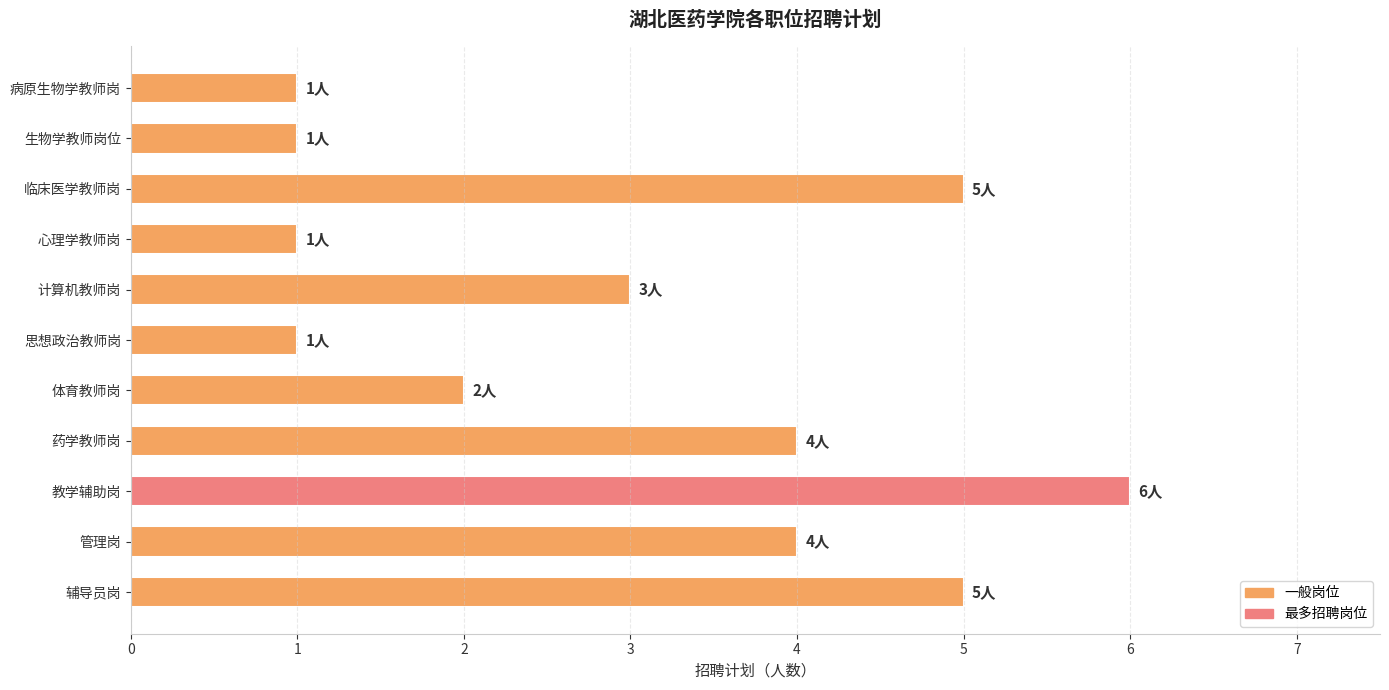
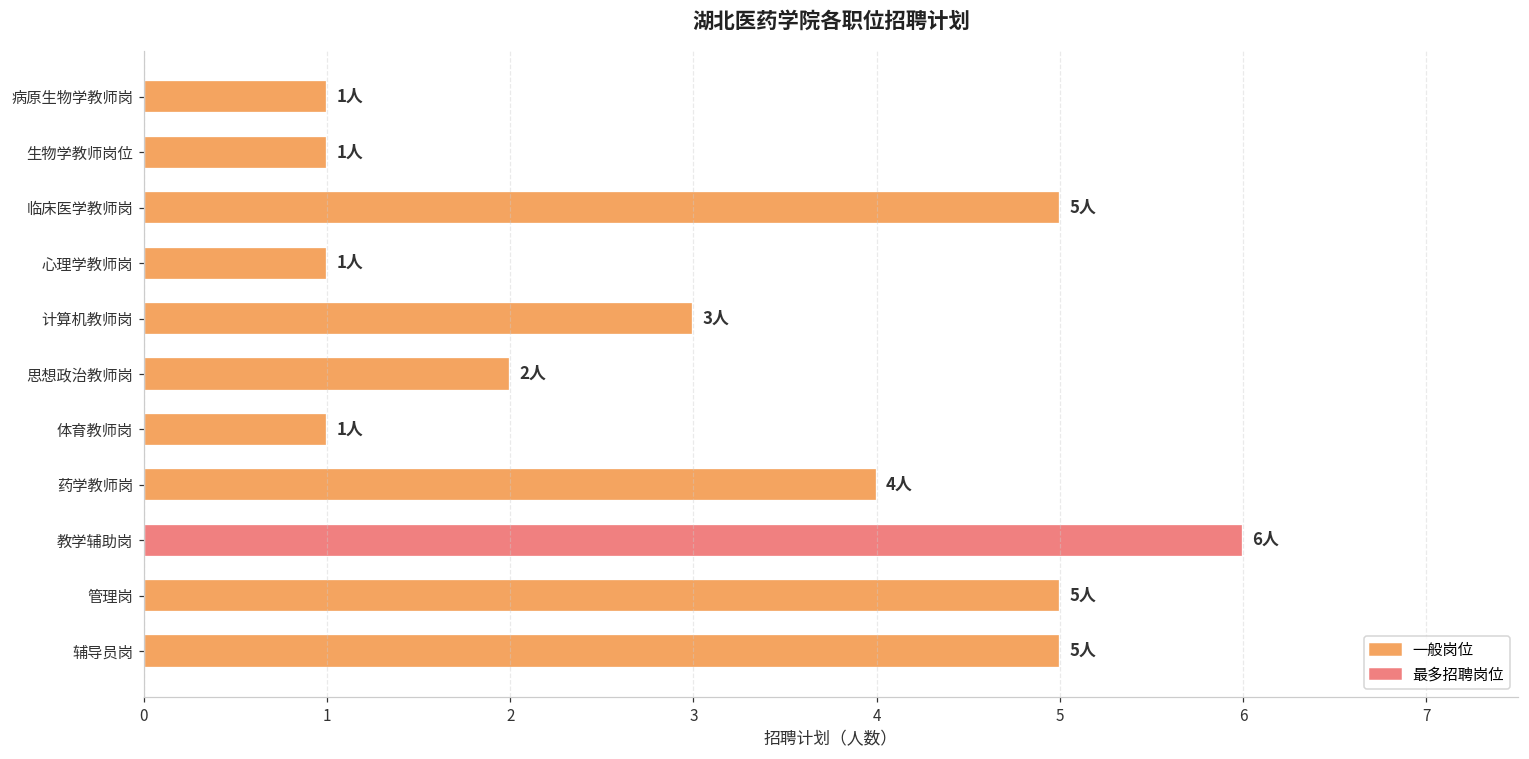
思想政治教师岗: 1人 -> 2人
体育教师岗: 2人 -> 1人
管理岗: 4人 -> 5人
